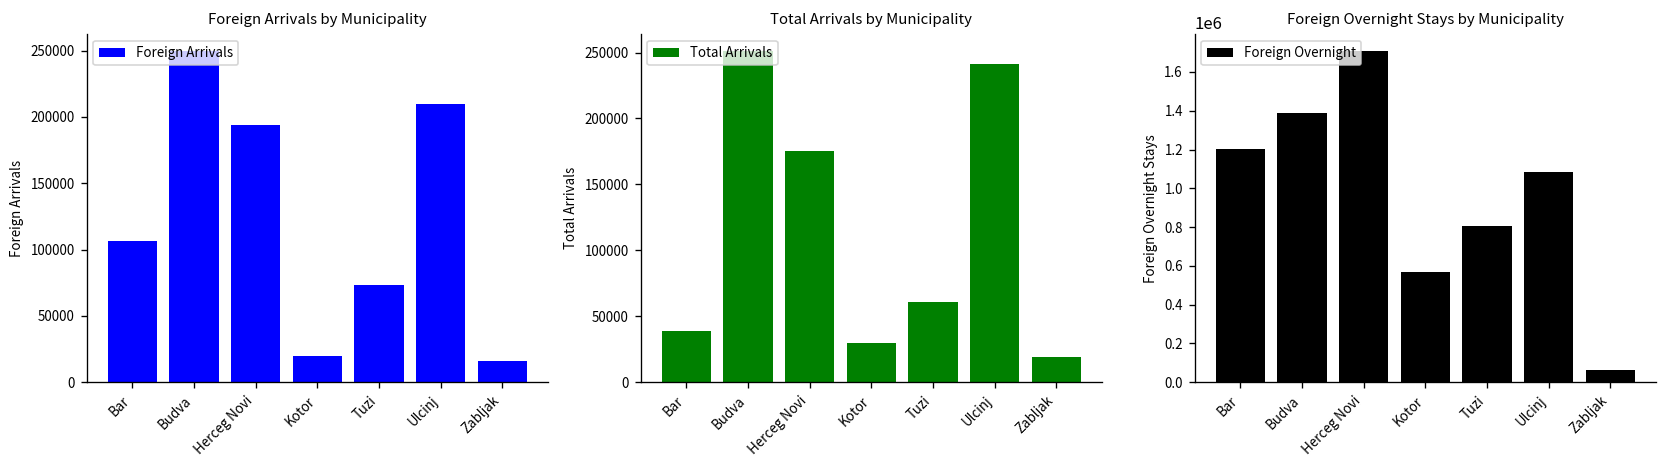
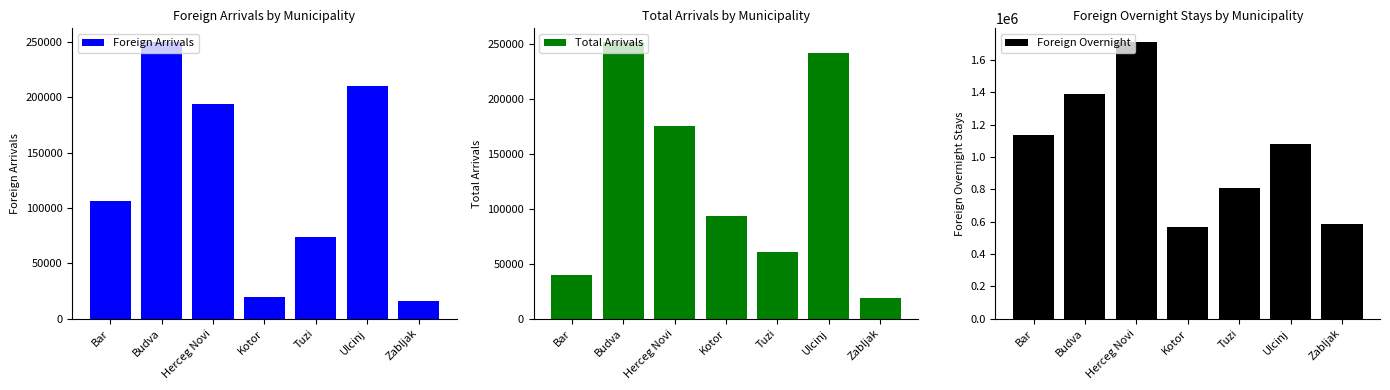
Total Arrivals by Municipality, Kotor: 30000 -> 93000
Foreign Overnight Stays by Municipality, Bar: 1200000 -> 1130000
Foreign Overnight Stays by Municipality, Zabljak: 60000 -> 580000
